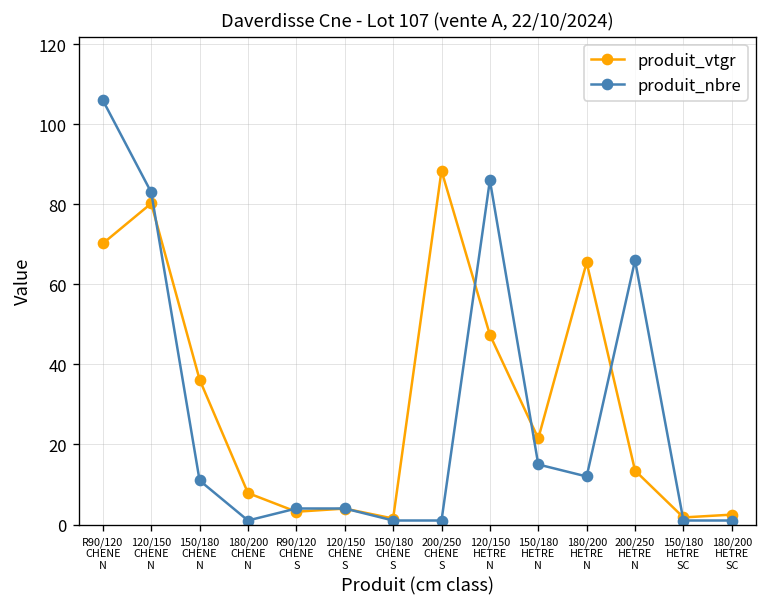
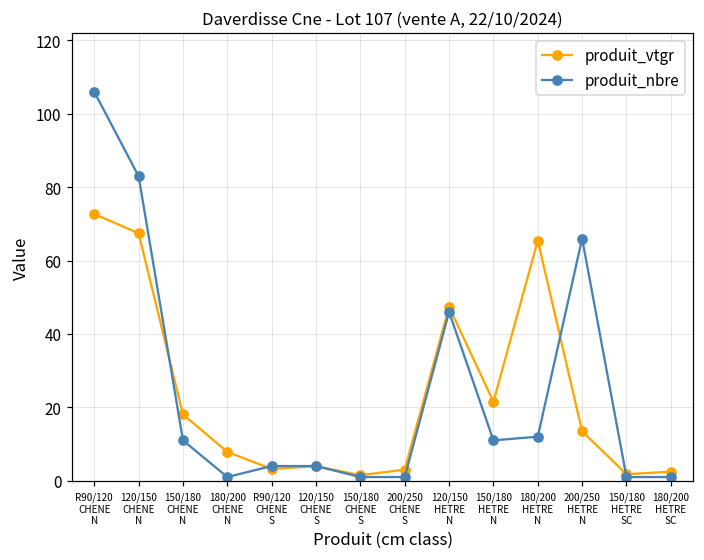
produit_vtgr, R90/120 CHENE N: 70 -> 73
produit_vtgr, 120/150 CHENE N: 80 -> 67
produit_vtgr, 150/180 CHENE N: 36 -> 18
produit_vtgr, 200/250 CHENE S: 88 -> 3
produit_nbre, 120/150 HETRE N: 86 -> 46
produit_nbre, 150/180 HETRE N: 15 -> 11
